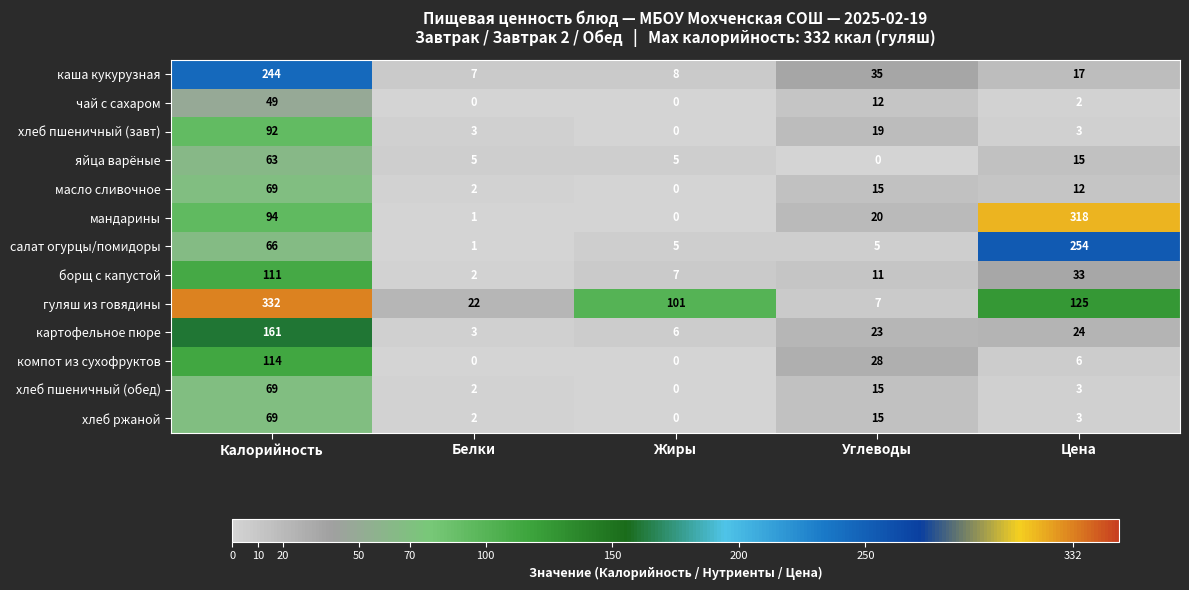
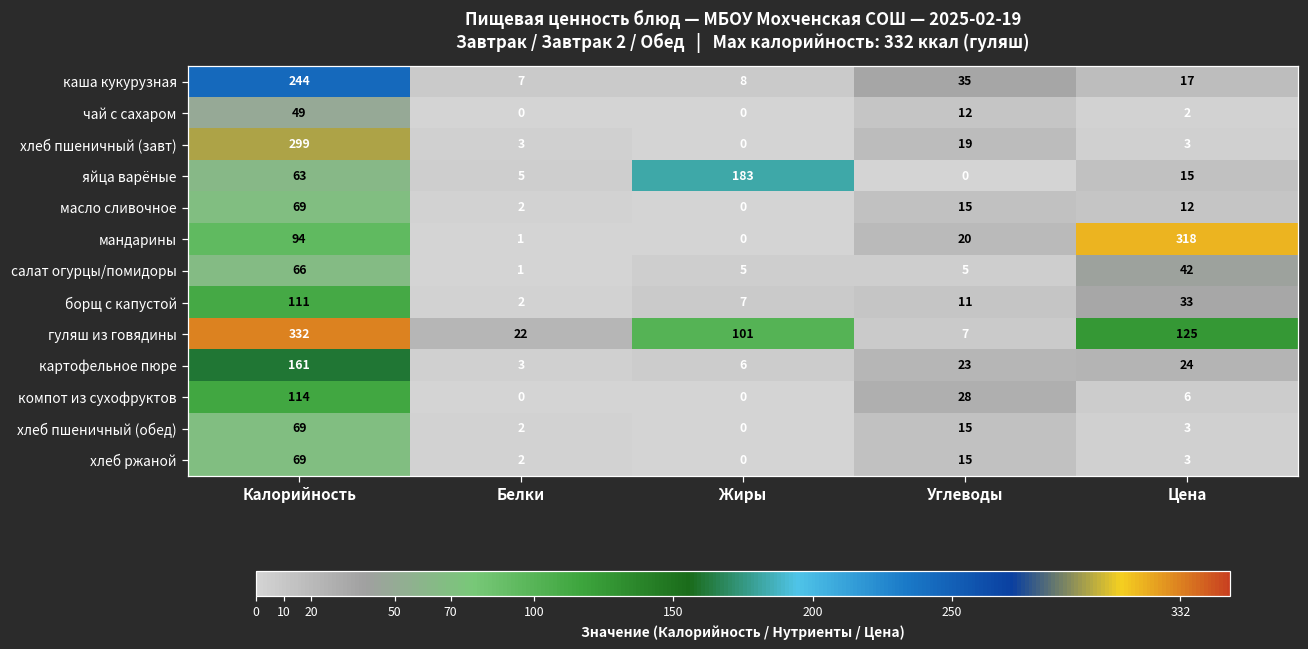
хлеб пшеничный (завт), Калорийность: 92 -> 299
яйца варёные, Жиры: 5 -> 183
салат огурцы/помидоры, Цена: 254 -> 42
